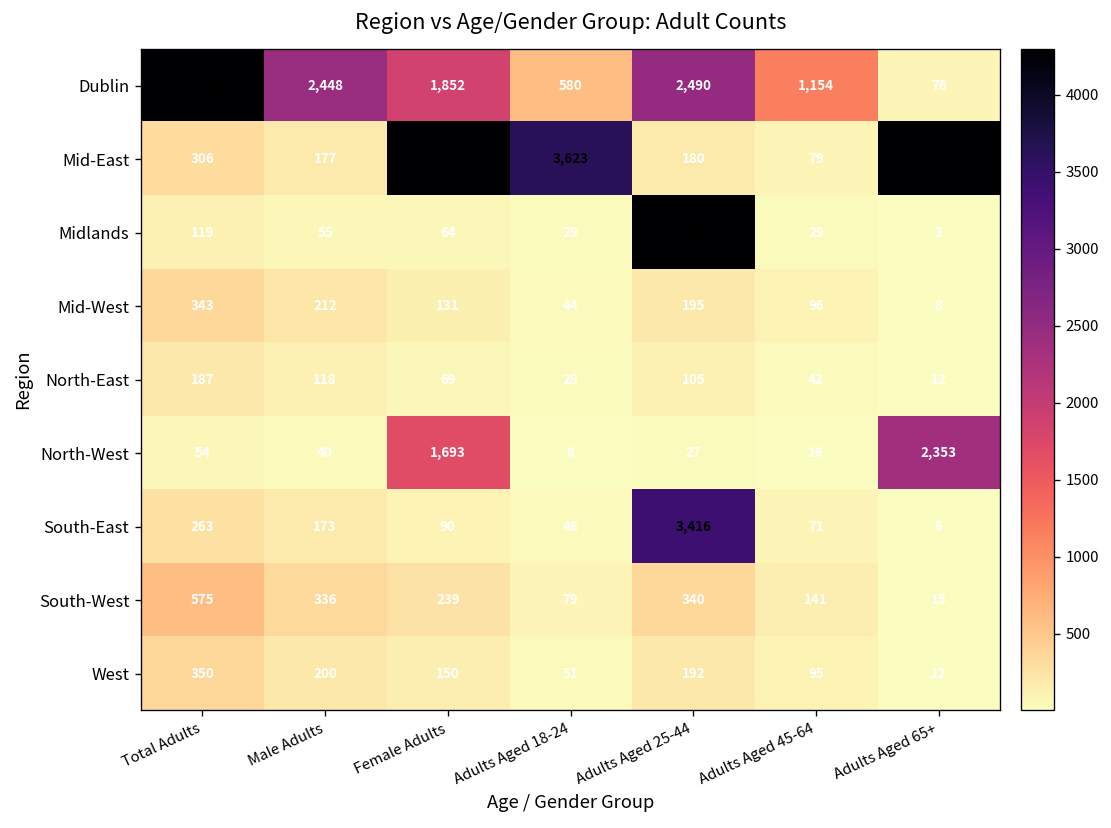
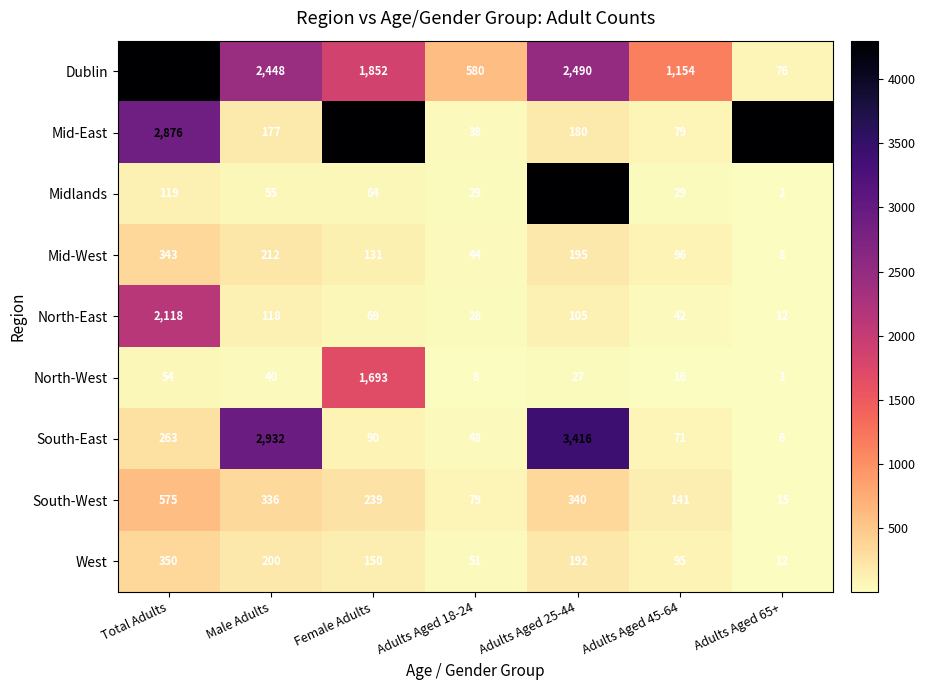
Mid-East, Total Adults: 306 -> 2,876
Mid-East, Adults Aged 18-24: 3,623 -> 38
North-East, Total Adults: 187 -> 2,118
North-West, Adults Aged 65+: 2,353 -> 3
South-East, Male Adults: 173 -> 2,932
